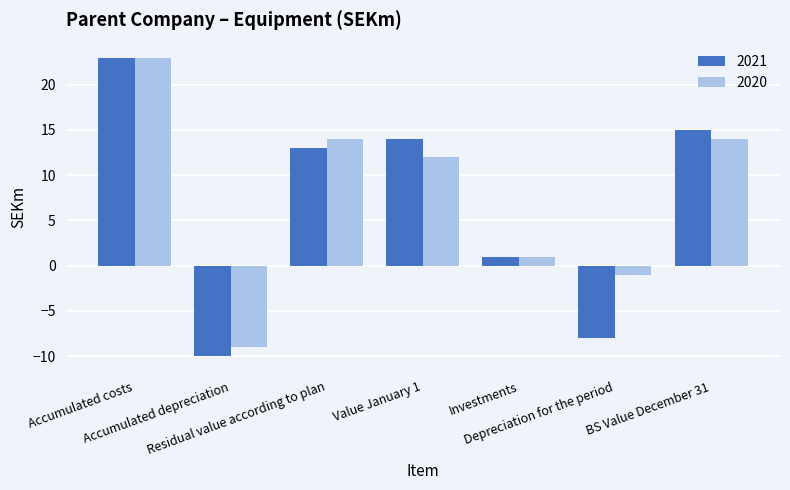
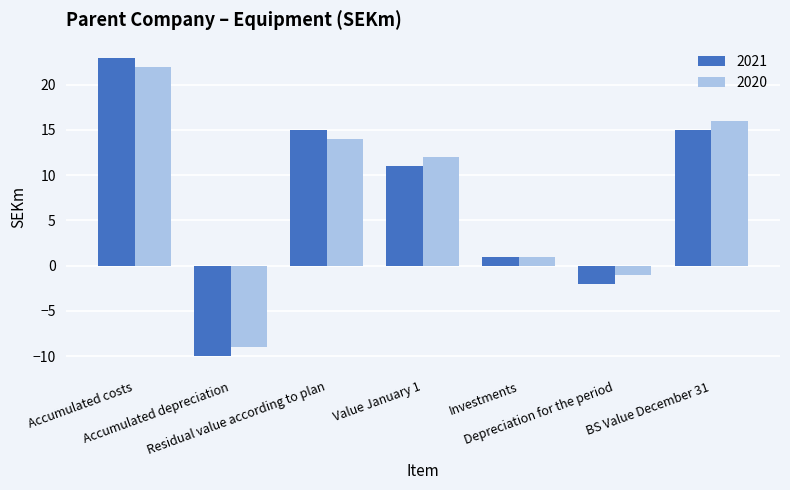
2020, Accumulated costs: 23 -> 22
2021, Residual value according to plan: 13 -> 15
2021, Value January 1: 14 -> 11
2021, Depreciation for the period: -8 -> -2
2020, BS Value December 31: 14 -> 16
